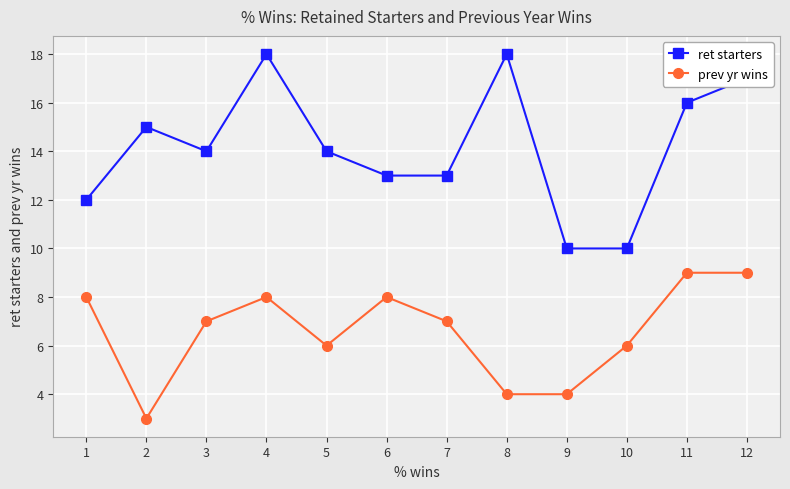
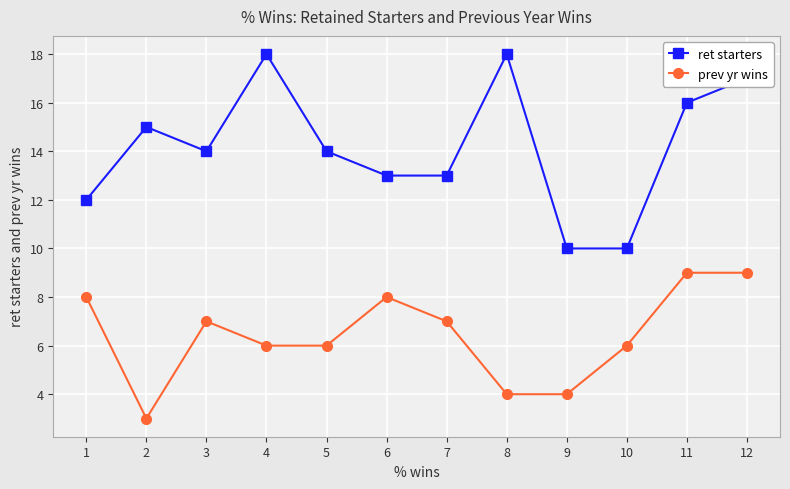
prev yr wins, 4: 8 -> 6
